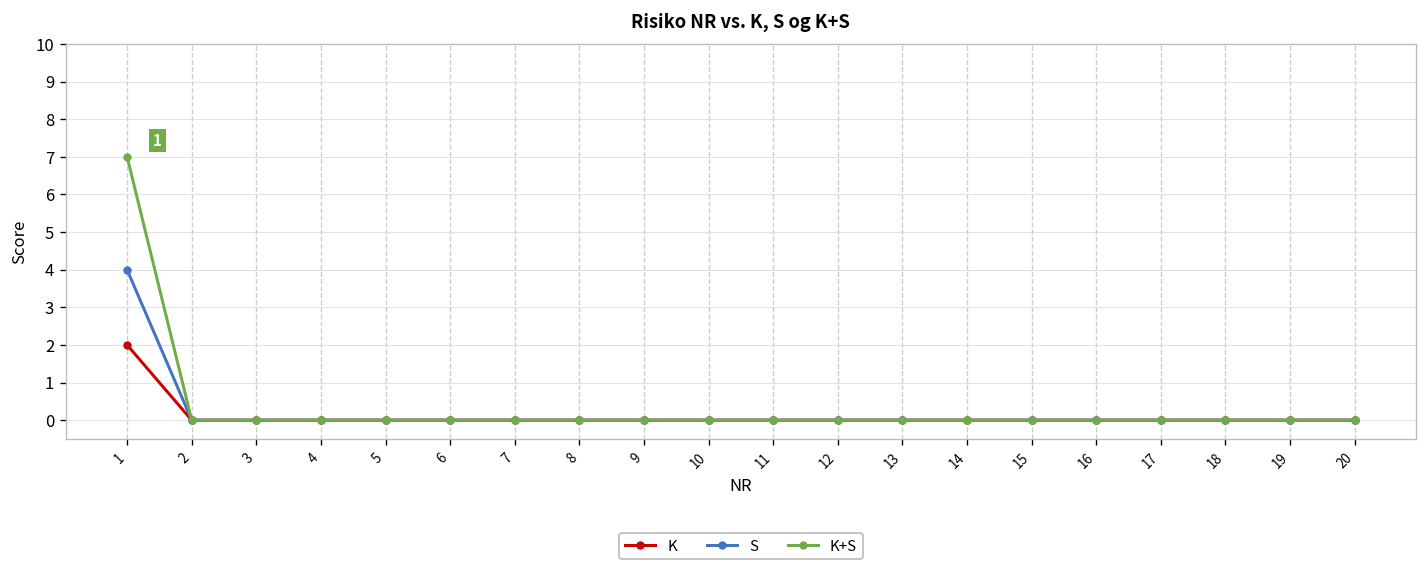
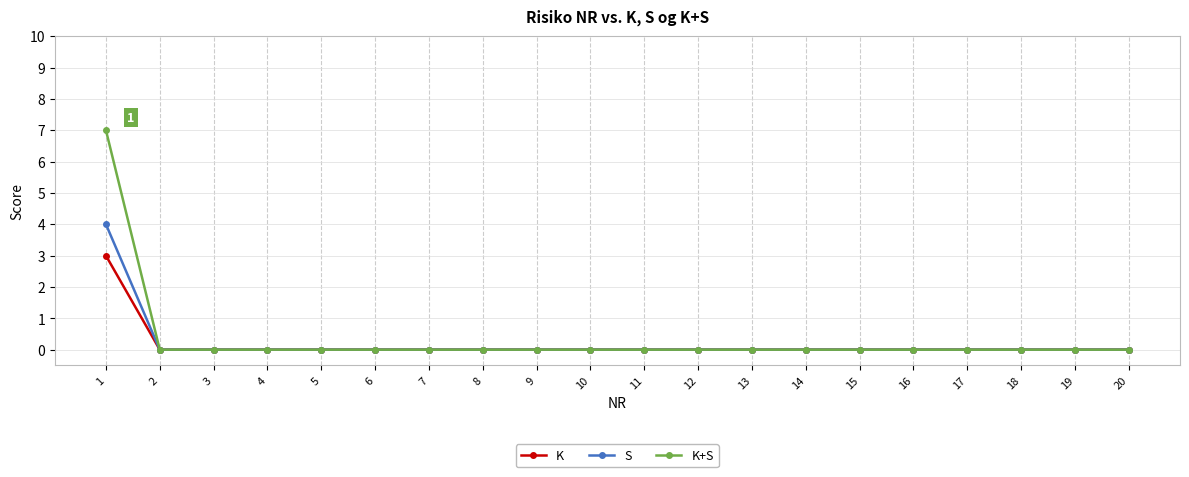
K, 1: 2 -> 3
